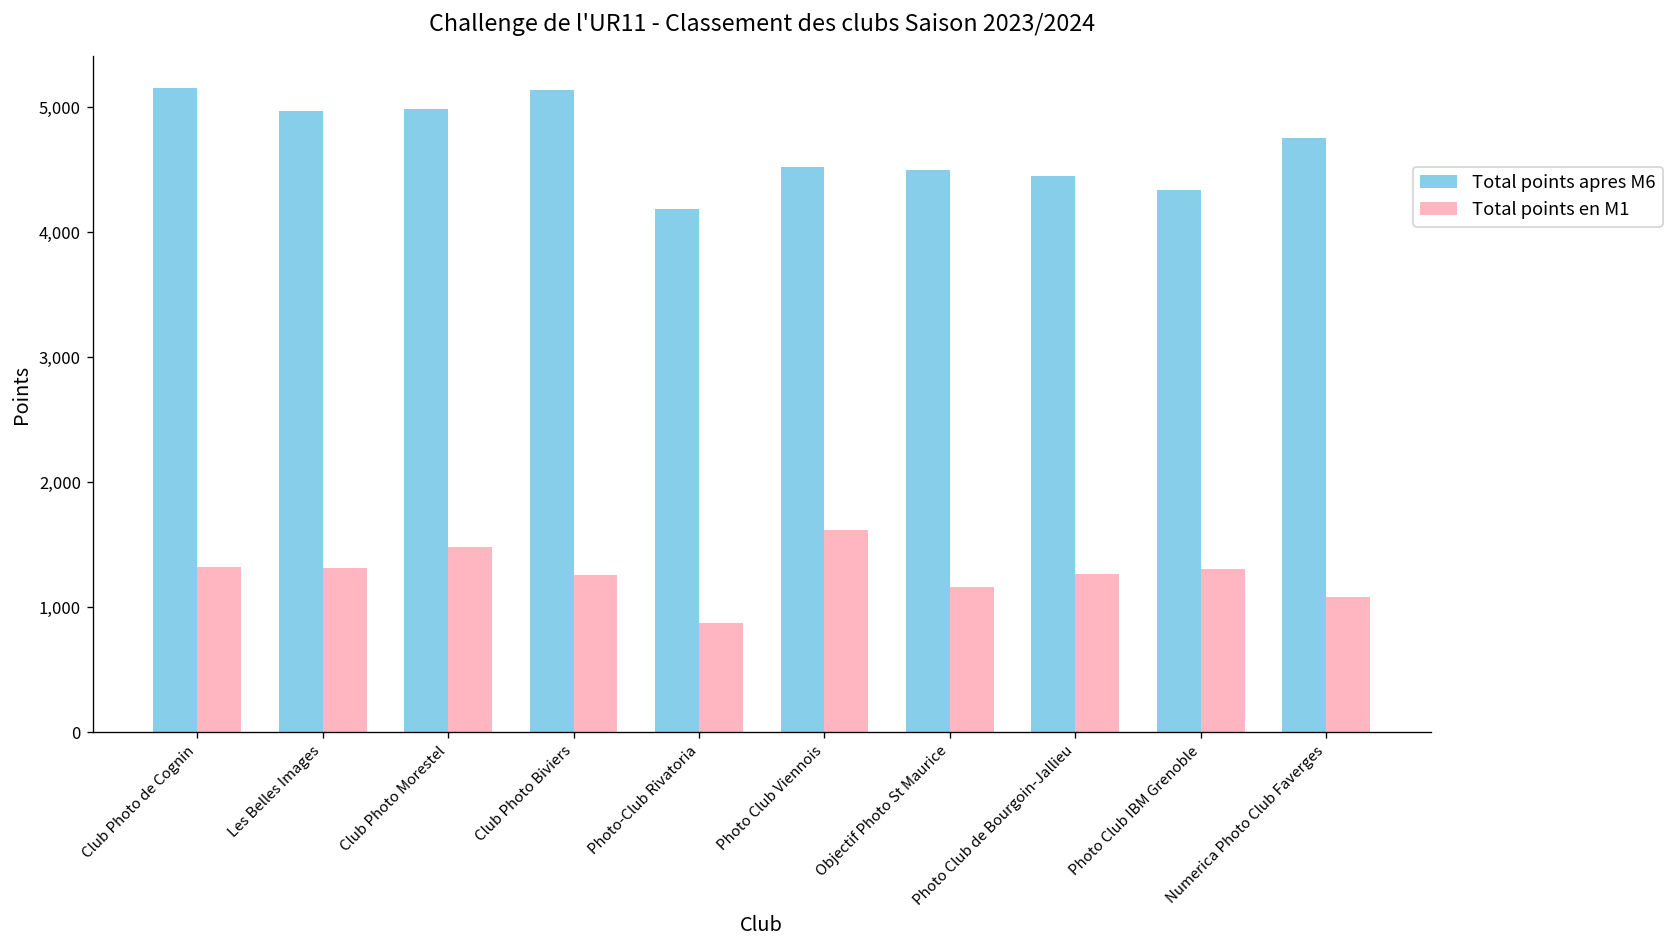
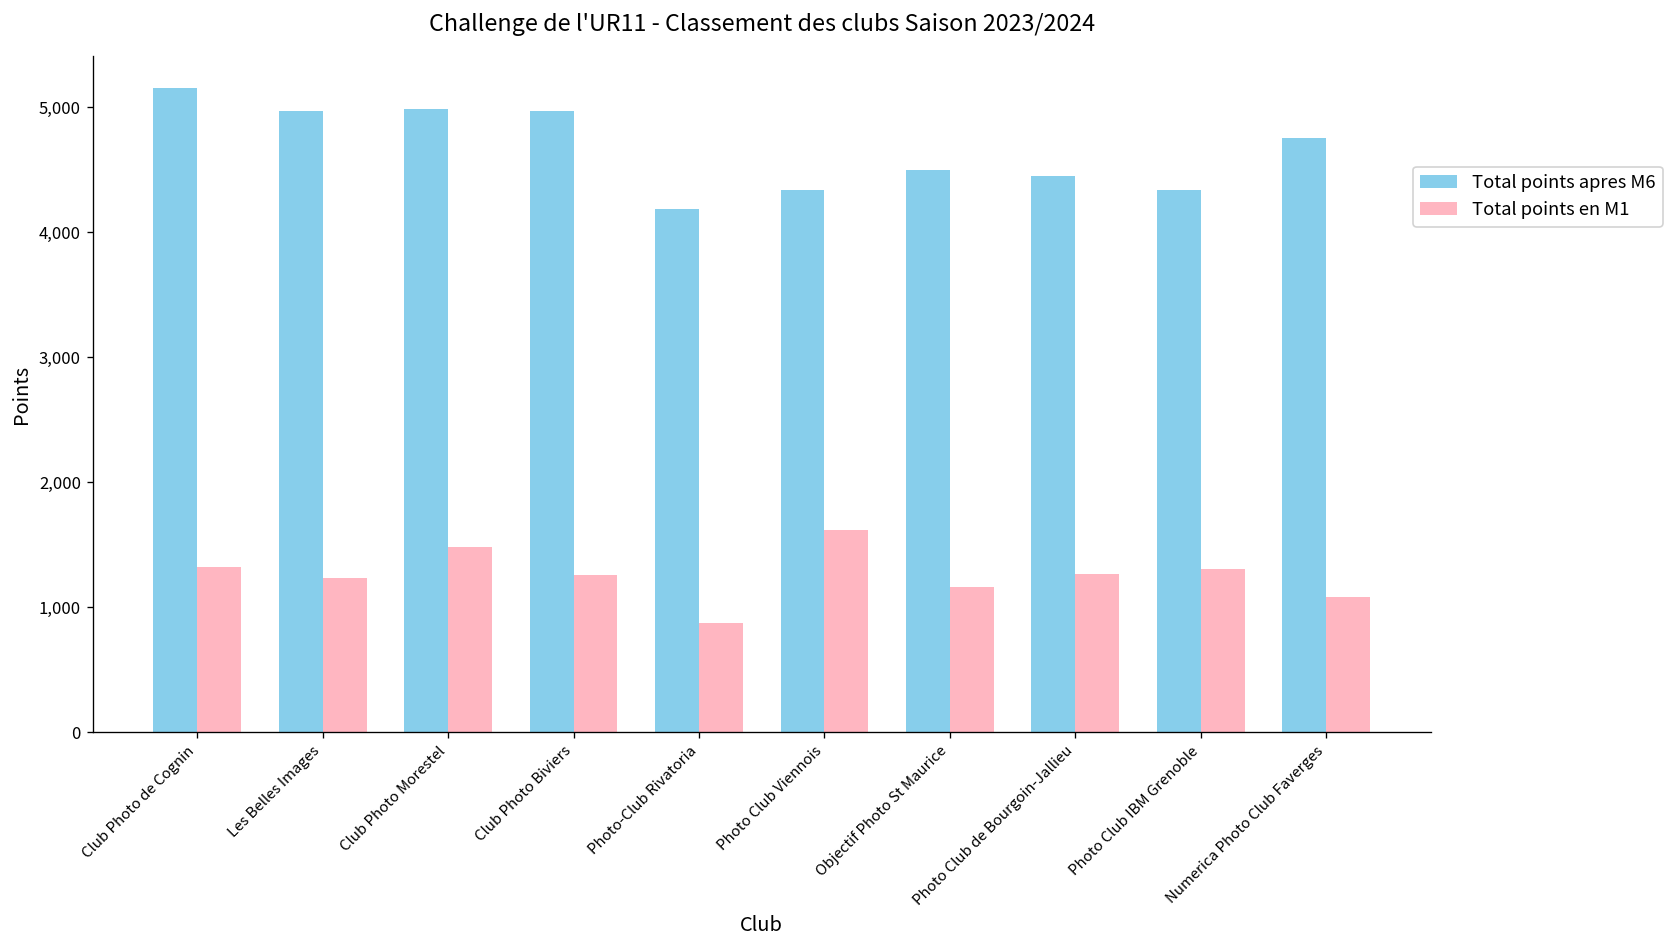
Total points en M1, Les Belles Images: 1,320 -> 1,240
Total points apres M6, Club Photo Biviers: 5,140 -> 4,970
Total points apres M6, Photo Club Viennois: 4,520 -> 4,340
